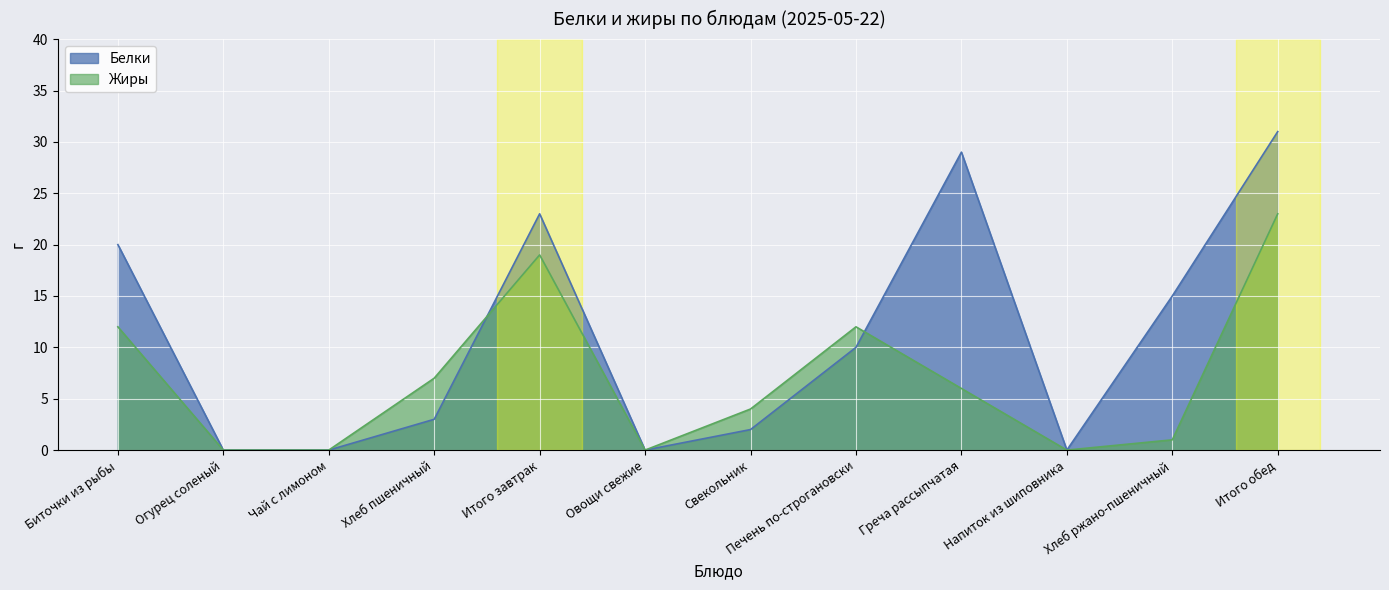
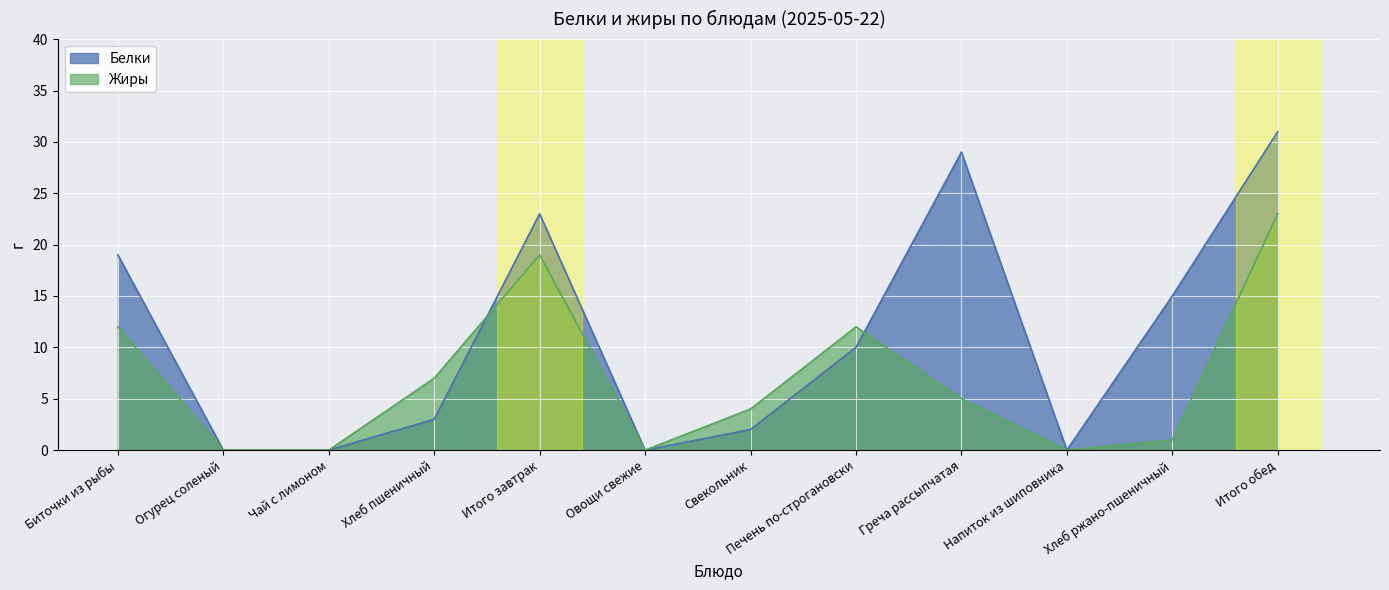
Белки, Биточки из рыбы: 20 -> 19
Жиры, Греча рассыпчатая: 6 -> 5
